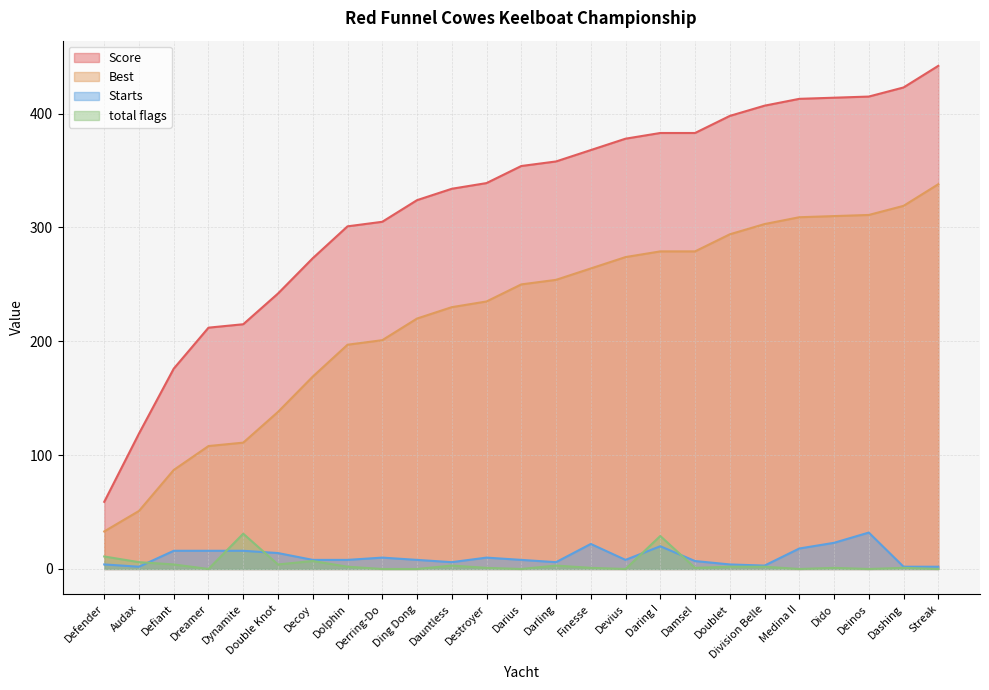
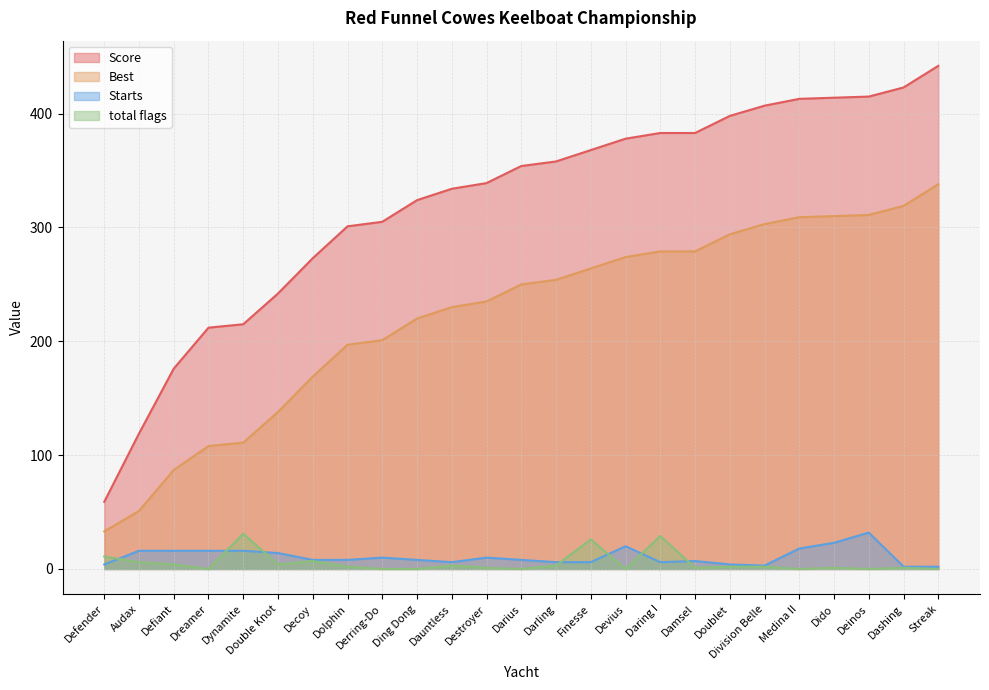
Starts, Audax: 2 -> 16
Starts, Finesse: 22 -> 6
total flags, Finesse: 1 -> 26
Starts, Devius: 8 -> 20
Starts, Daring I: 20 -> 6
